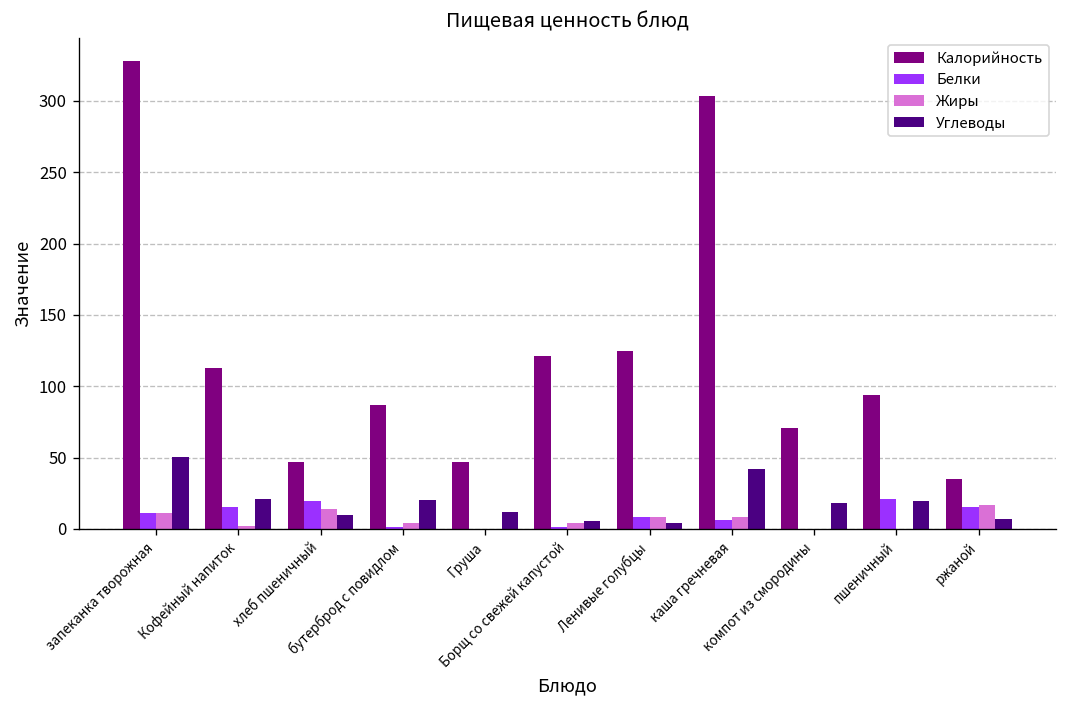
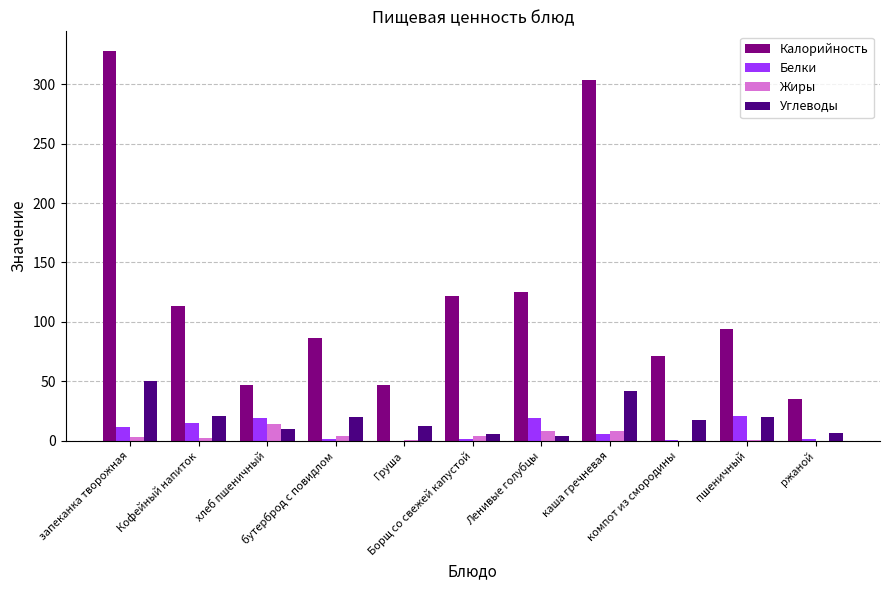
Жиры, запеканка творожная: 11 -> 4
Белки, Ленивые голубцы: 9 -> 20
Белки, ржаной: 15 -> 1
Жиры, ржаной: 17 -> 0
